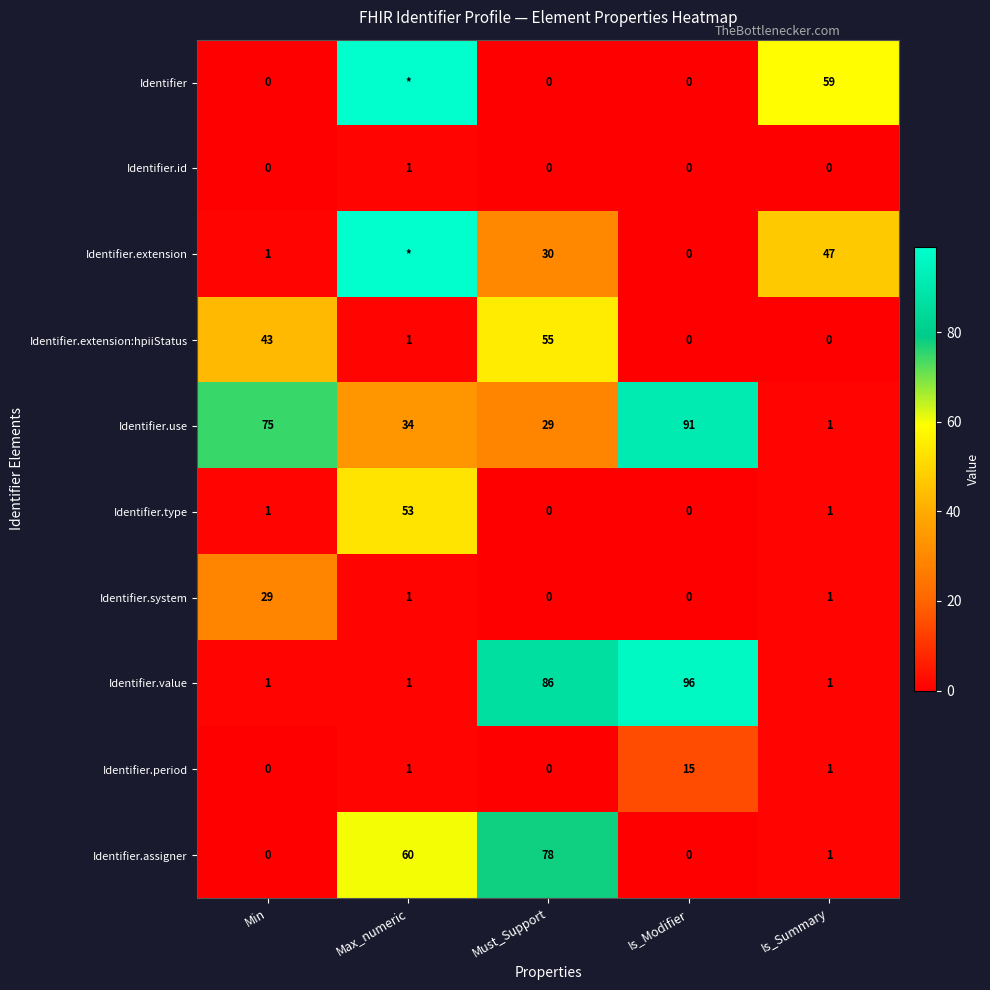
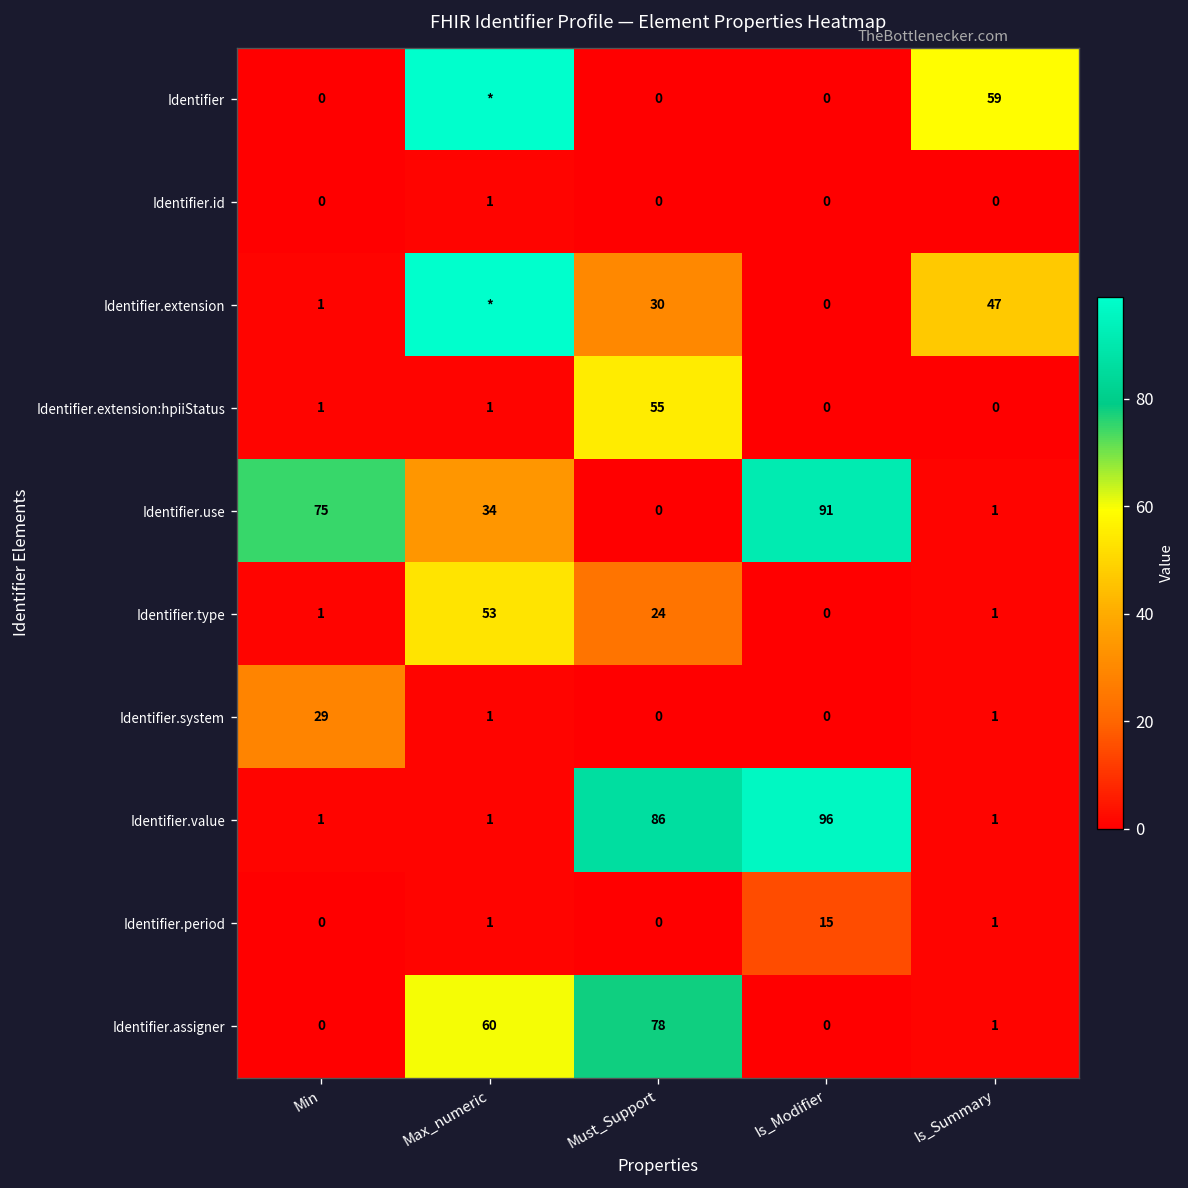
Identifier.extension:hpiiStatus, Min: 43 -> 1
Identifier.use, Must_Support: 29 -> 0
Identifier.type, Must_Support: 0 -> 24
